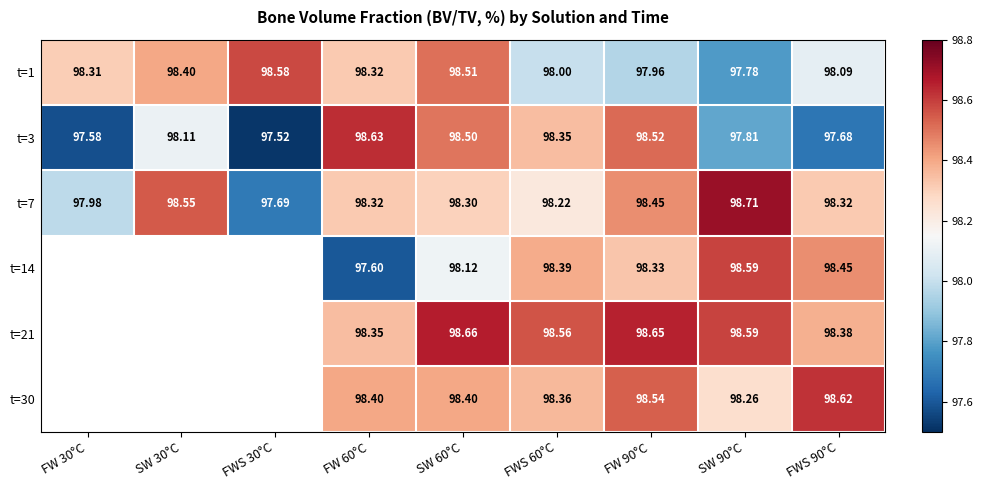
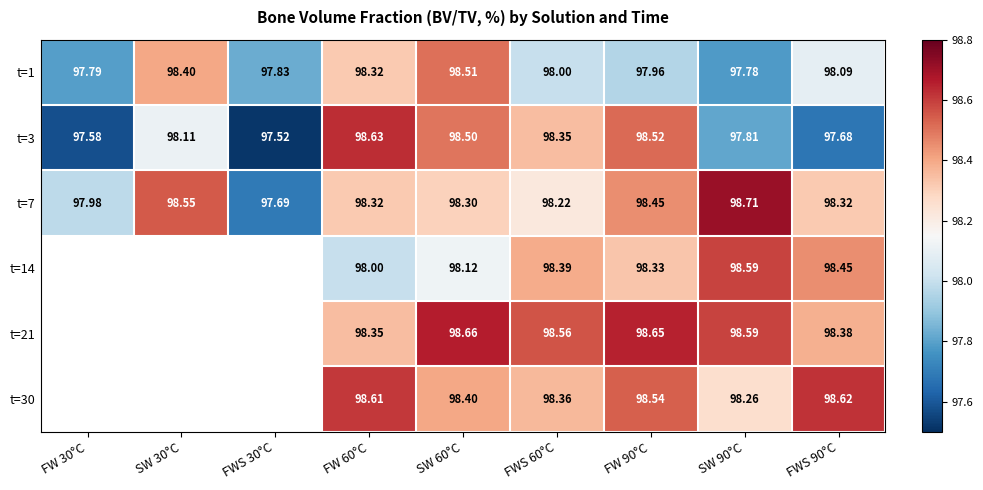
t=1, FW 30°C: 98.31 -> 97.79
t=1, FWS 30°C: 98.58 -> 97.83
t=14, FW 60°C: 97.60 -> 98.00
t=30, FW 60°C: 98.40 -> 98.61
